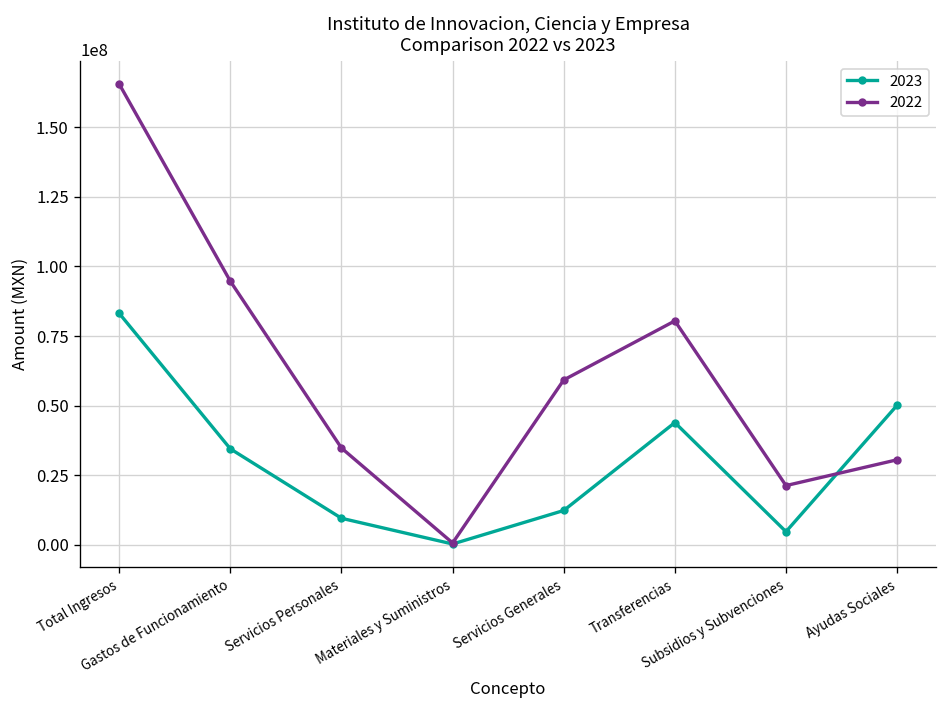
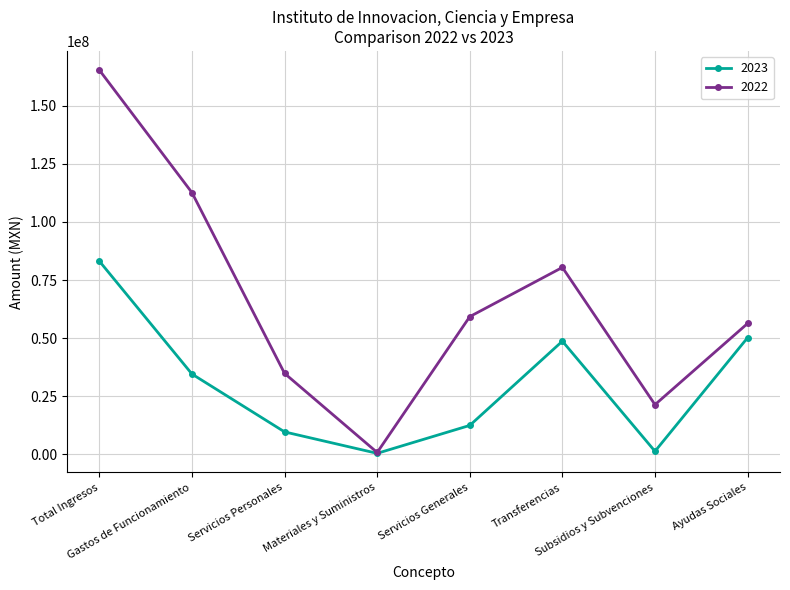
2022, Gastos de Funcionamiento: 95000000 -> 113000000
2023, Transferencias: 44000000 -> 49000000
2023, Subsidios y Subvenciones: 5000000 -> 1000000
2022, Ayudas Sociales: 31000000 -> 56000000
